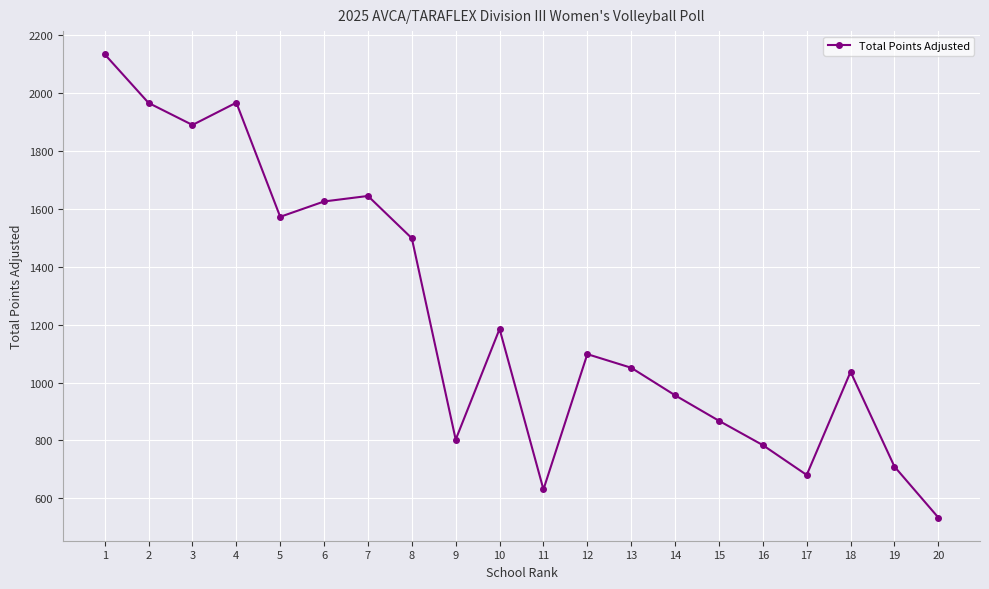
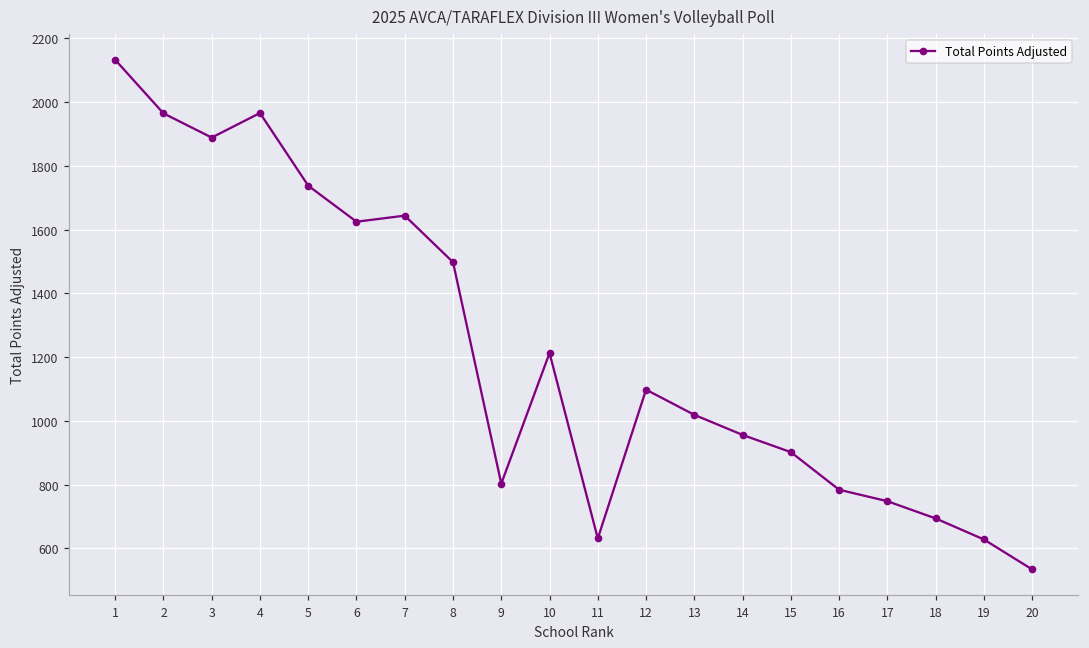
5: 1570 -> 1740
10: 1190 -> 1210
13: 1050 -> 1020
15: 870 -> 900
17: 680 -> 750
18: 1040 -> 690
19: 710 -> 630
